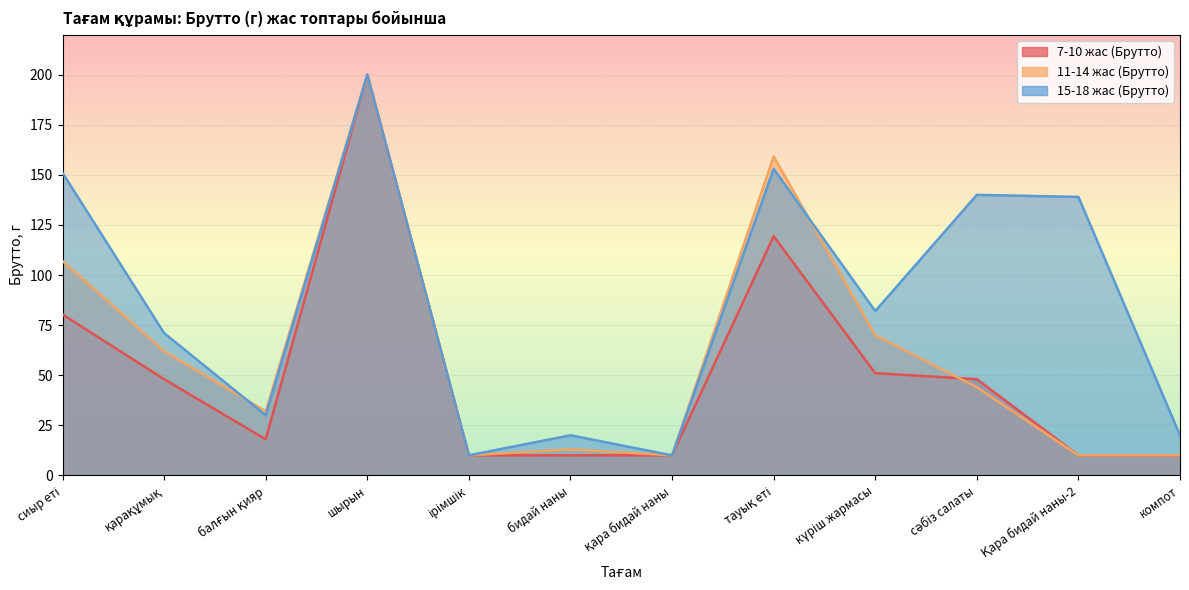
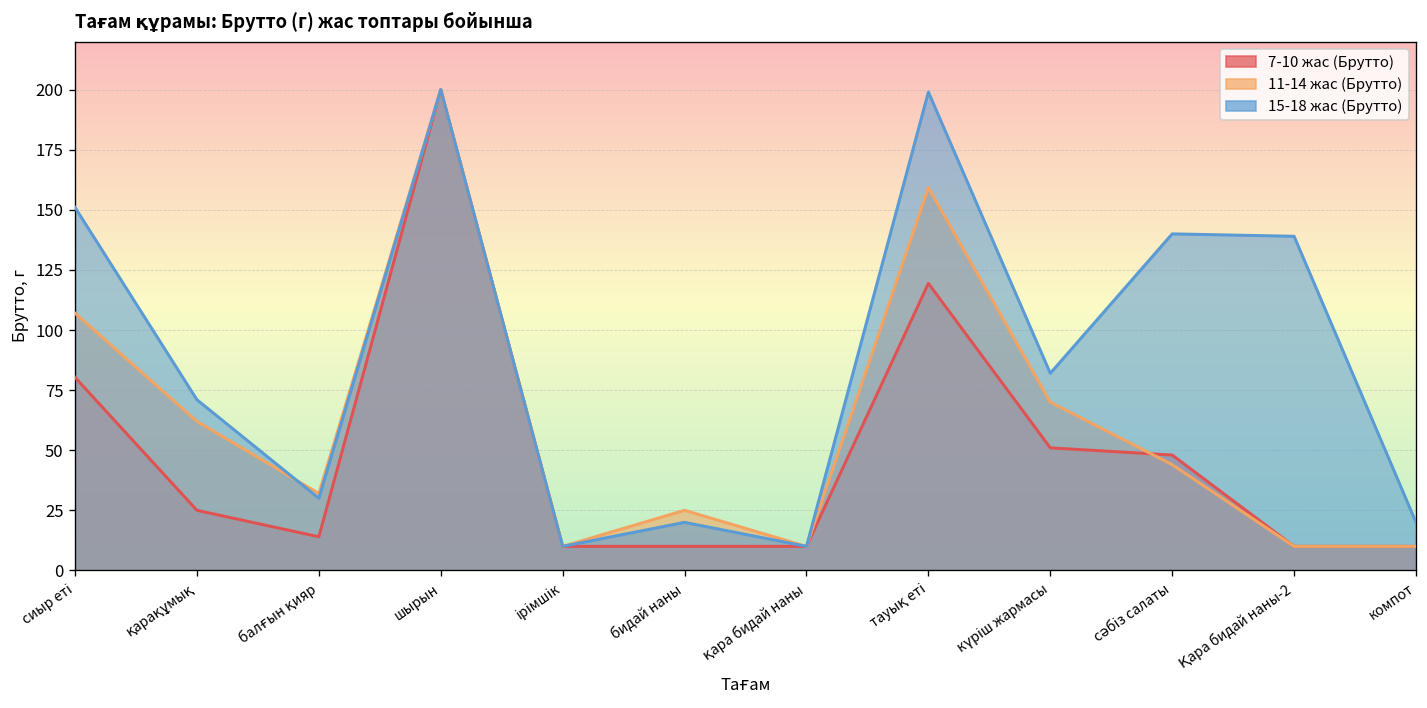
7-10 жас (Брутто), қарақұмық: 48 -> 25
7-10 жас (Брутто), балғын қияр: 18 -> 14
11-14 жас (Брутто), бидай наны: 13 -> 25
15-18 жас (Брутто), тауық еті: 153 -> 199
